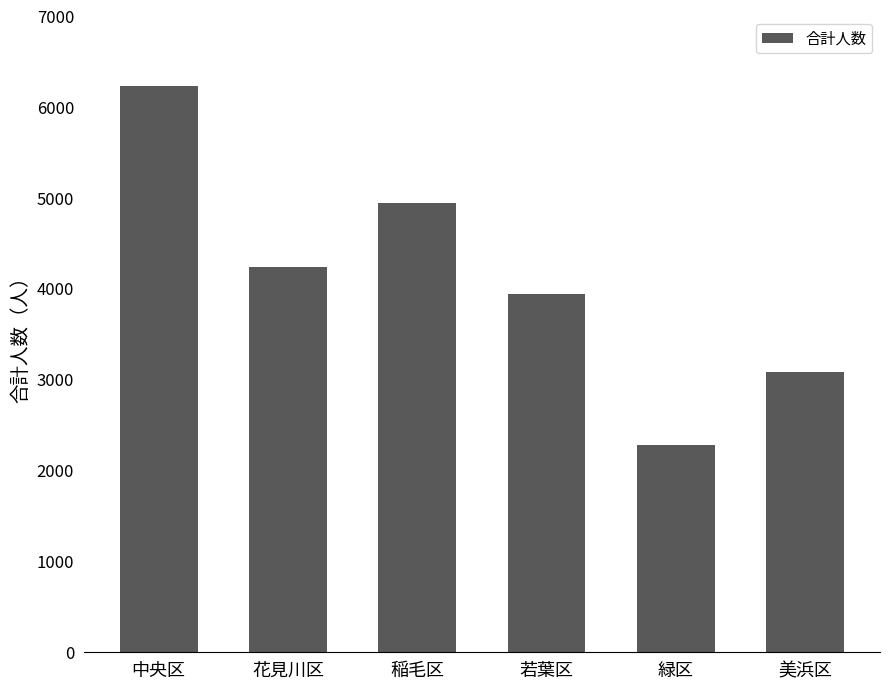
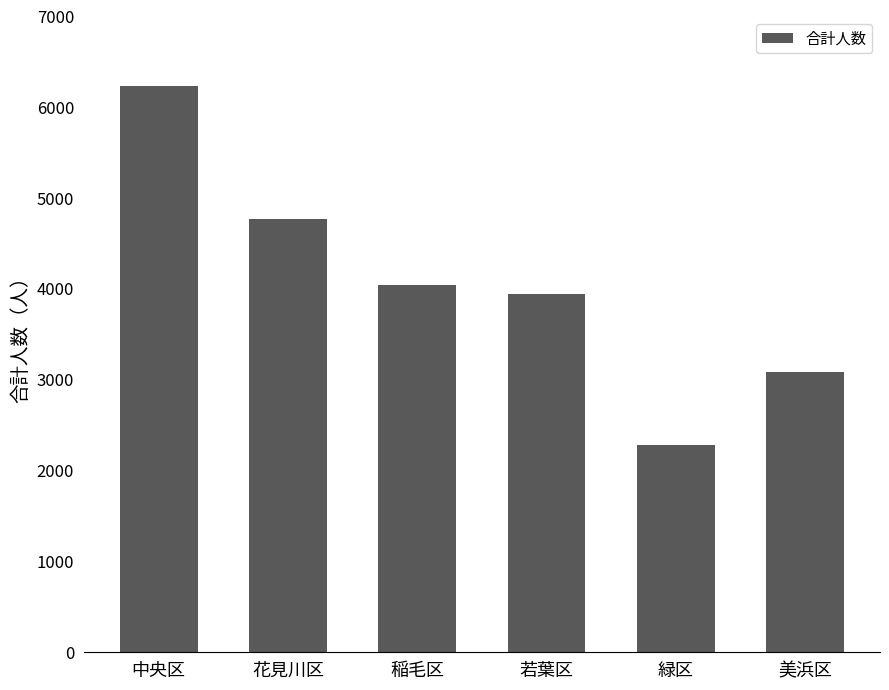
花見川区: 4200 -> 4800
稲毛区: 4900 -> 4000
